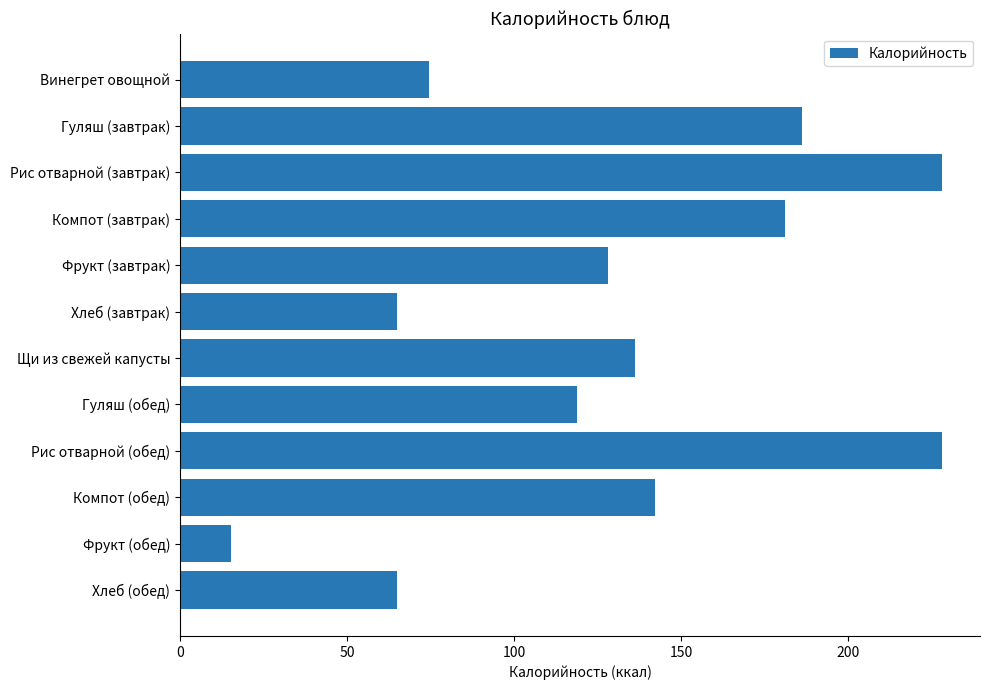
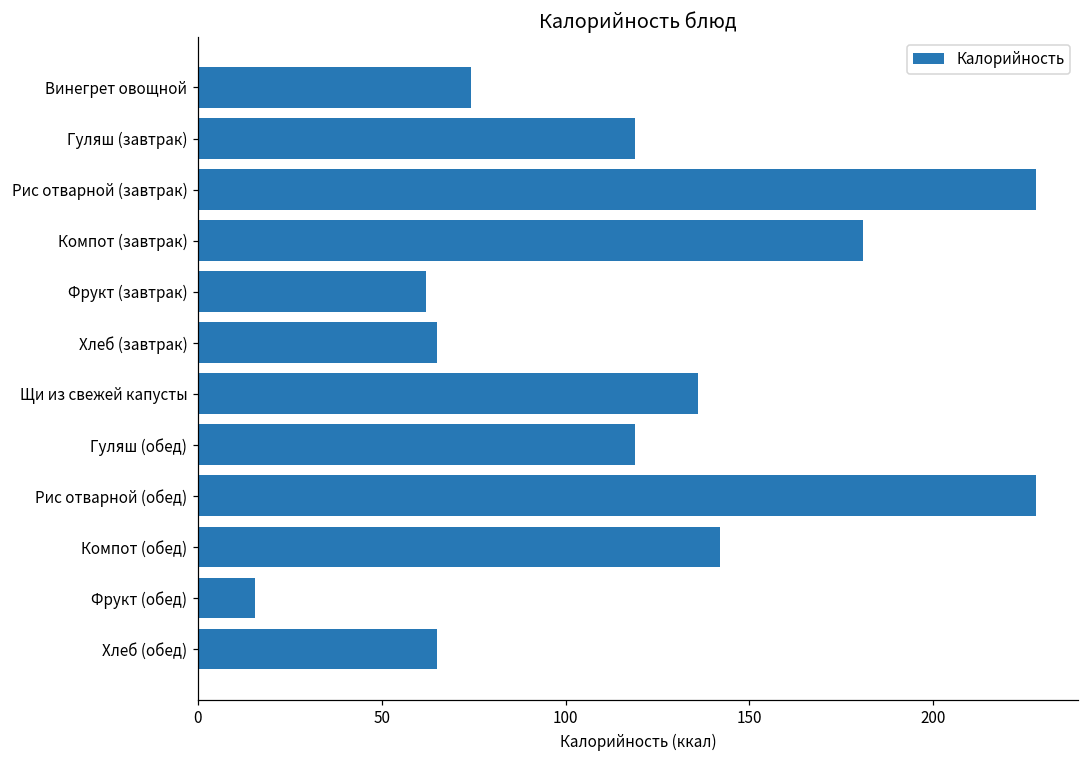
Гуляш (завтрак): 186 -> 119
Фрукт (завтрак): 128 -> 62
